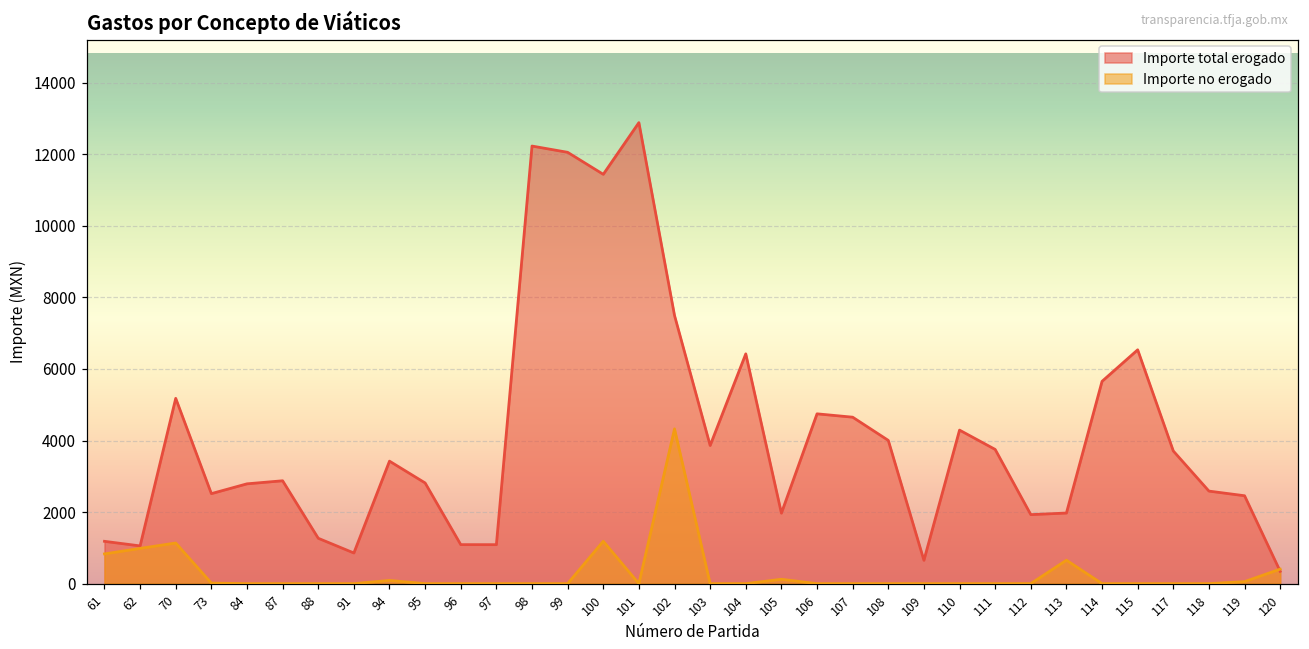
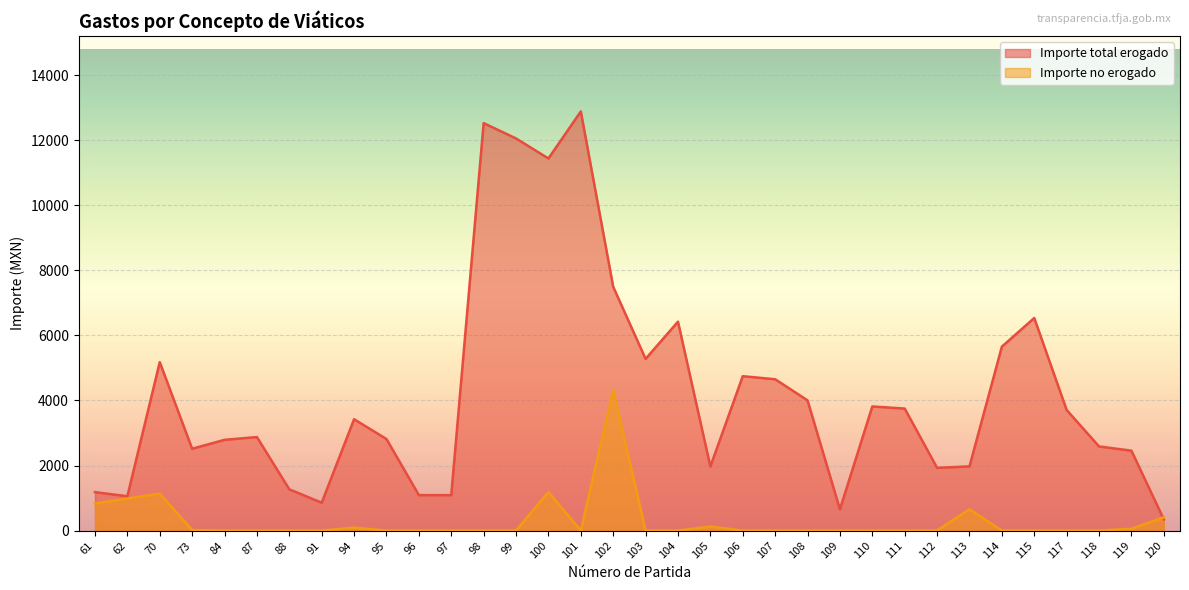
Importe total erogado, 98: 12200 -> 12500
Importe total erogado, 103: 3900 -> 5300
Importe total erogado, 110: 4300 -> 3800
